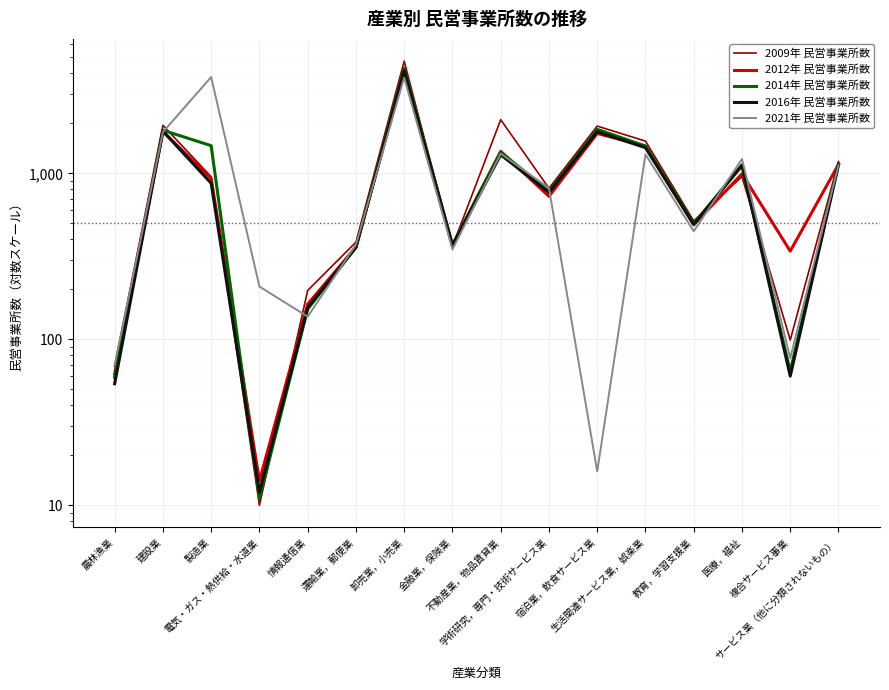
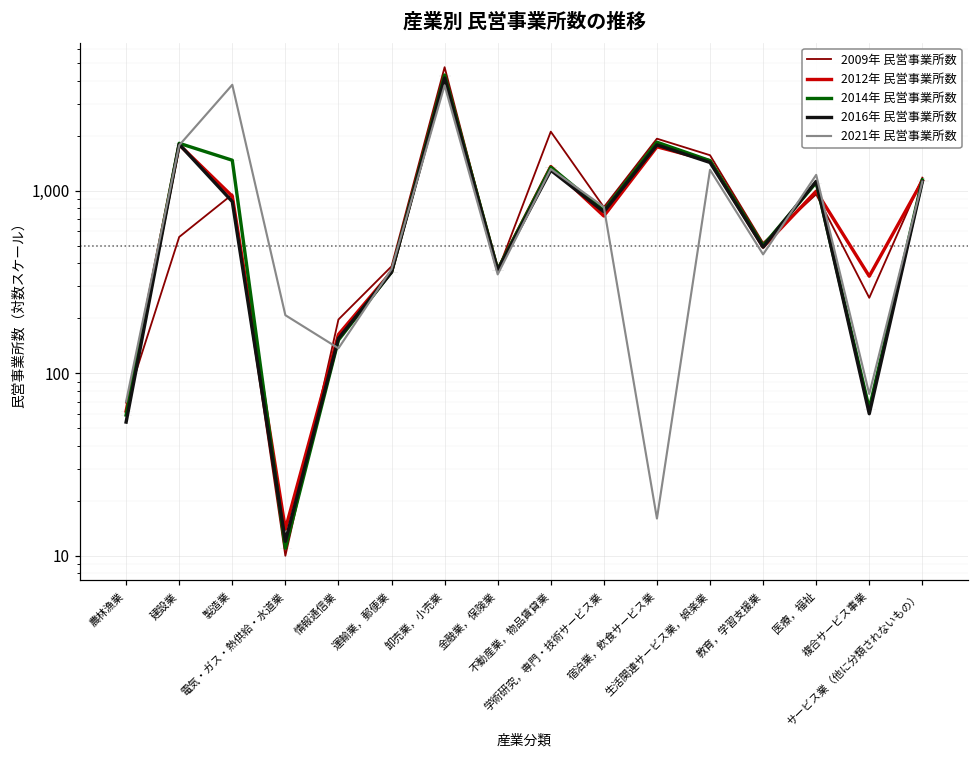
2009年 民営事業所数, 建設業: 1,900 -> 560
2009年 民営事業所数, 複合サービス事業: 100 -> 260
